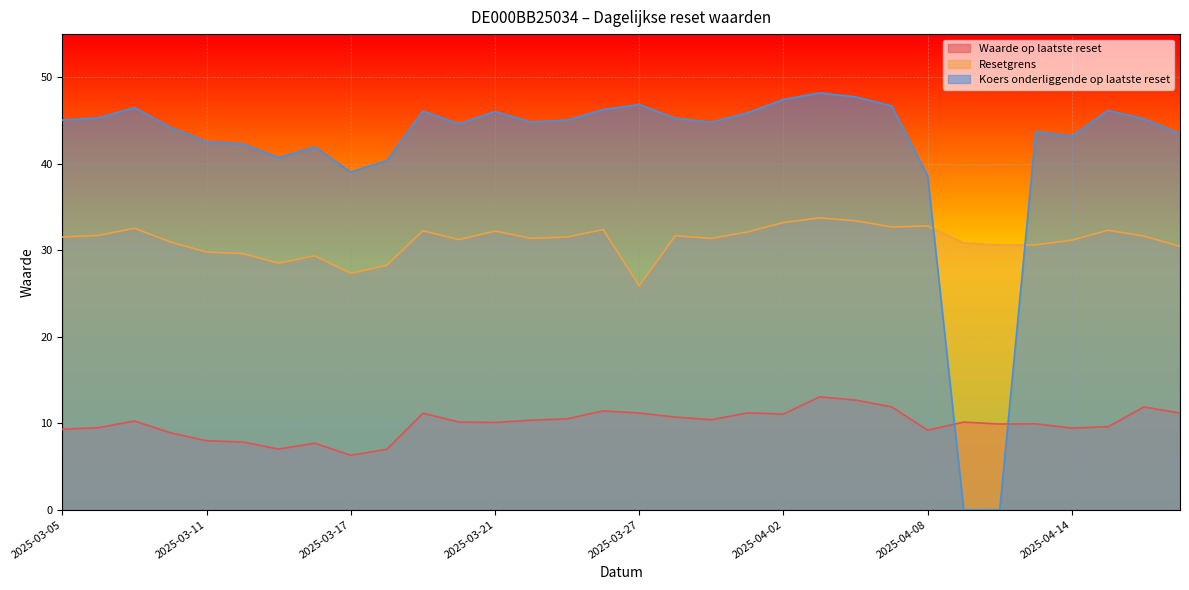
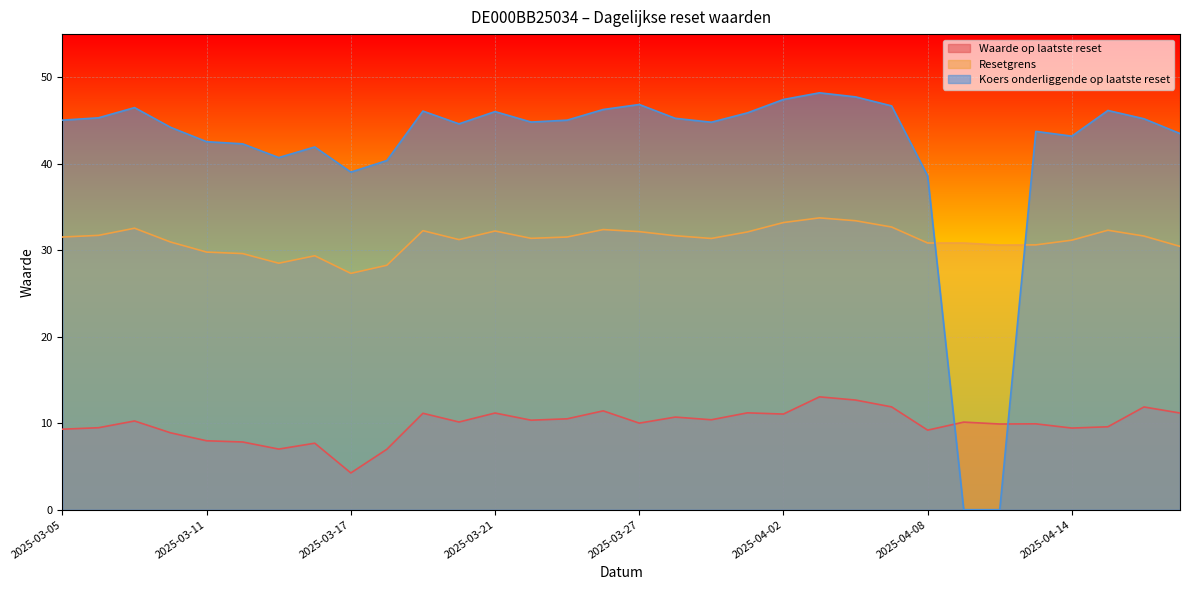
Waarde op laatste reset, 2025-03-17: 6 -> 4
Waarde op laatste reset, 2025-03-21: 10 -> 11
Waarde op laatste reset, 2025-03-27: 11 -> 10
Resetgrens, 2025-03-27: 26 -> 32
Resetgrens, 2025-04-08: 33 -> 31
